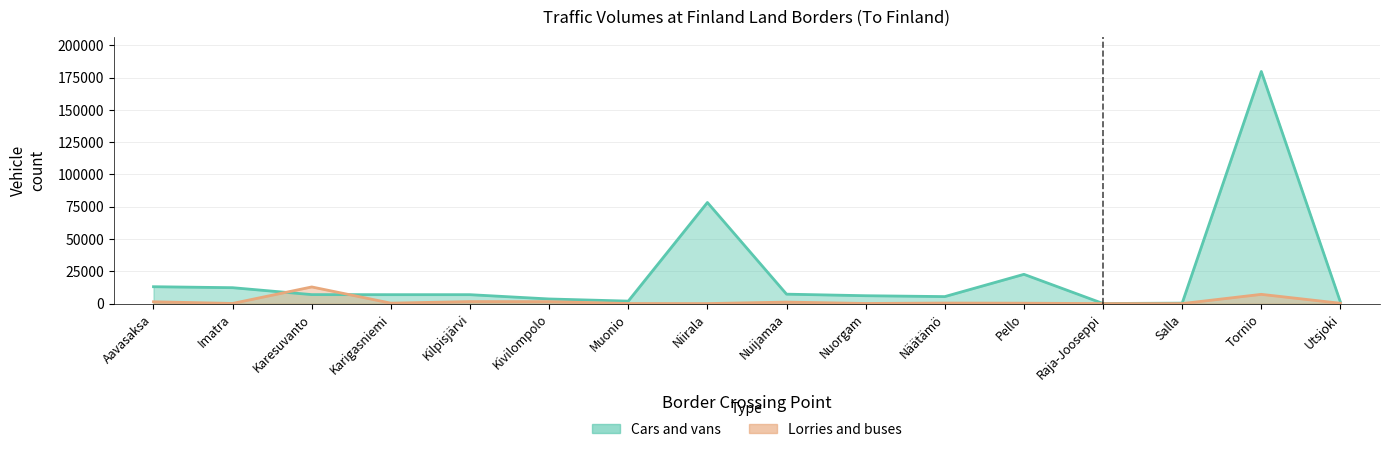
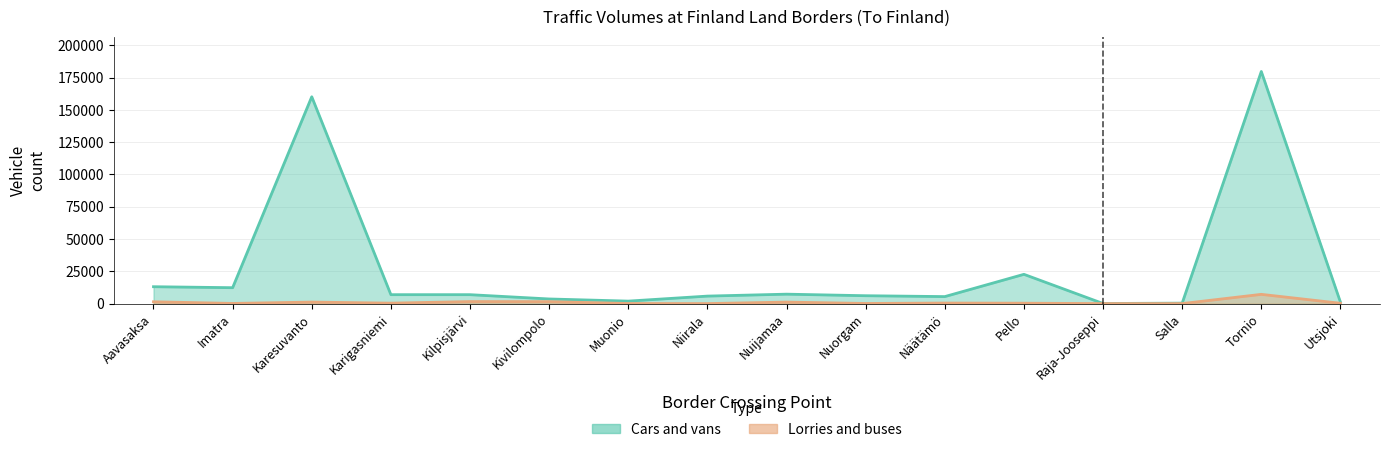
Cars and vans, Karesuvanto: 7000 -> 160000
Lorries and buses, Karesuvanto: 13000 -> 1000
Cars and vans, Niirala: 78000 -> 6000
